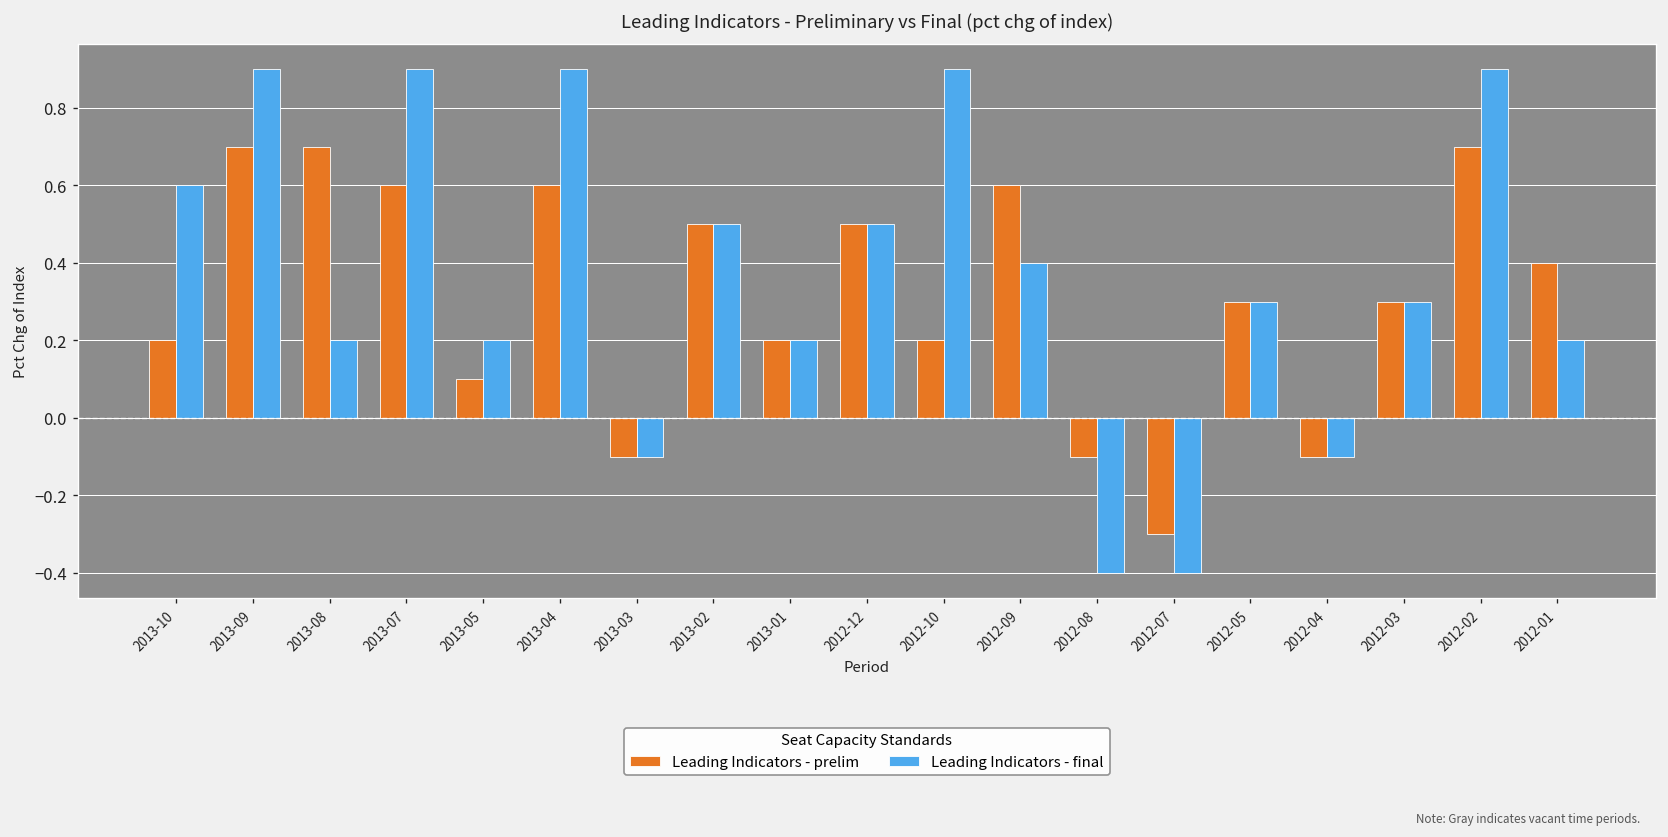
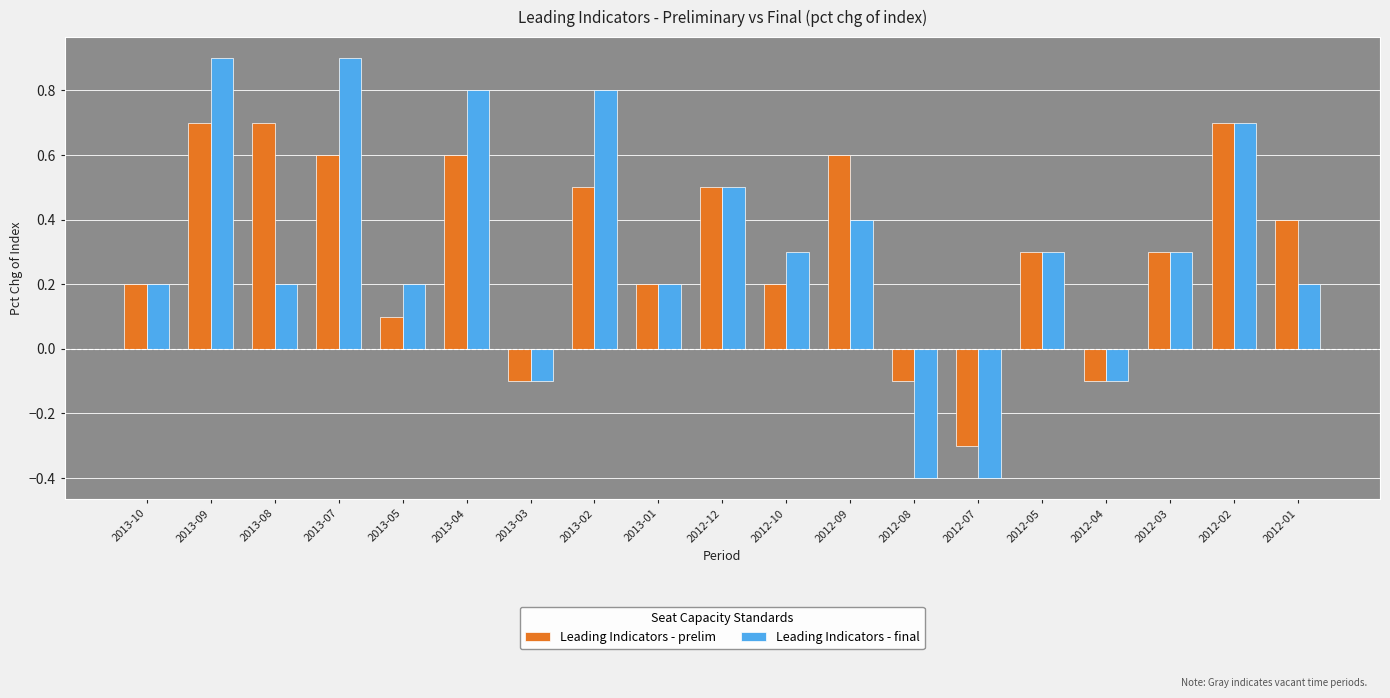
Leading Indicators - final, 2013-10: 0.6 -> 0.2
Leading Indicators - final, 2013-04: 0.9 -> 0.8
Leading Indicators - final, 2013-02: 0.5 -> 0.8
Leading Indicators - final, 2012-10: 0.9 -> 0.3
Leading Indicators - final, 2012-02: 0.9 -> 0.7
